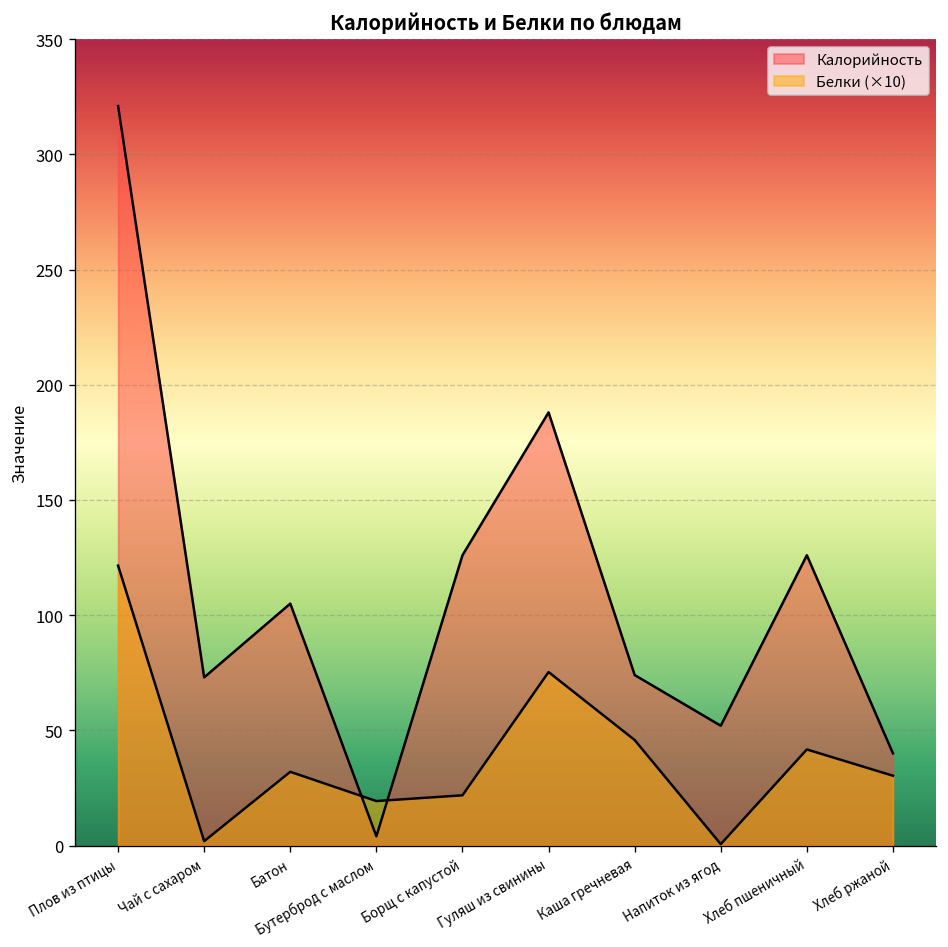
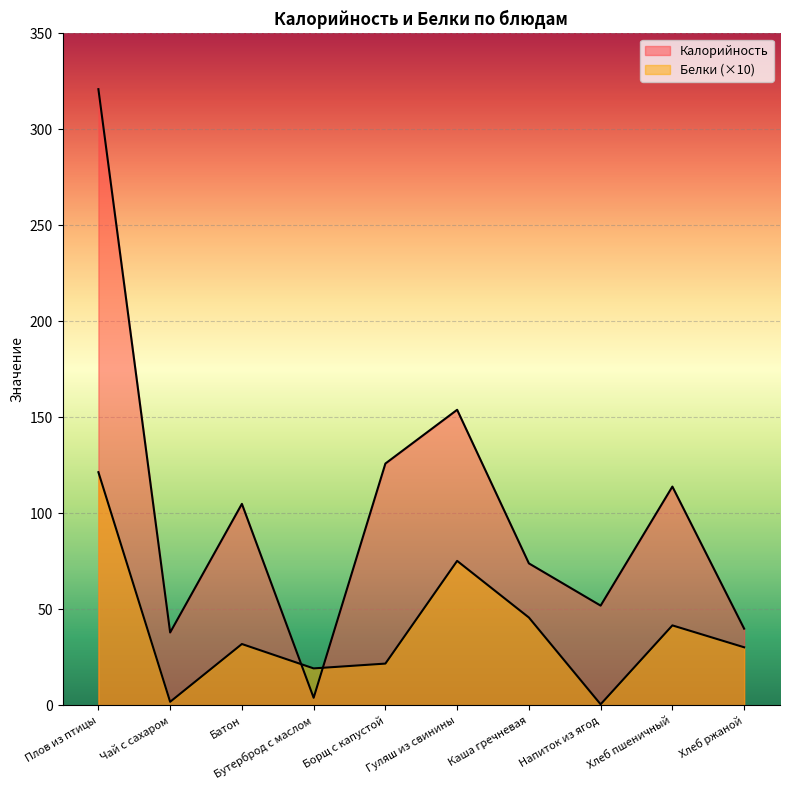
Калорийность, Чай с сахаром: 73 -> 38
Калорийность, Гуляш из свинины: 188 -> 154
Калорийность, Хлеб пшеничный: 126 -> 114
